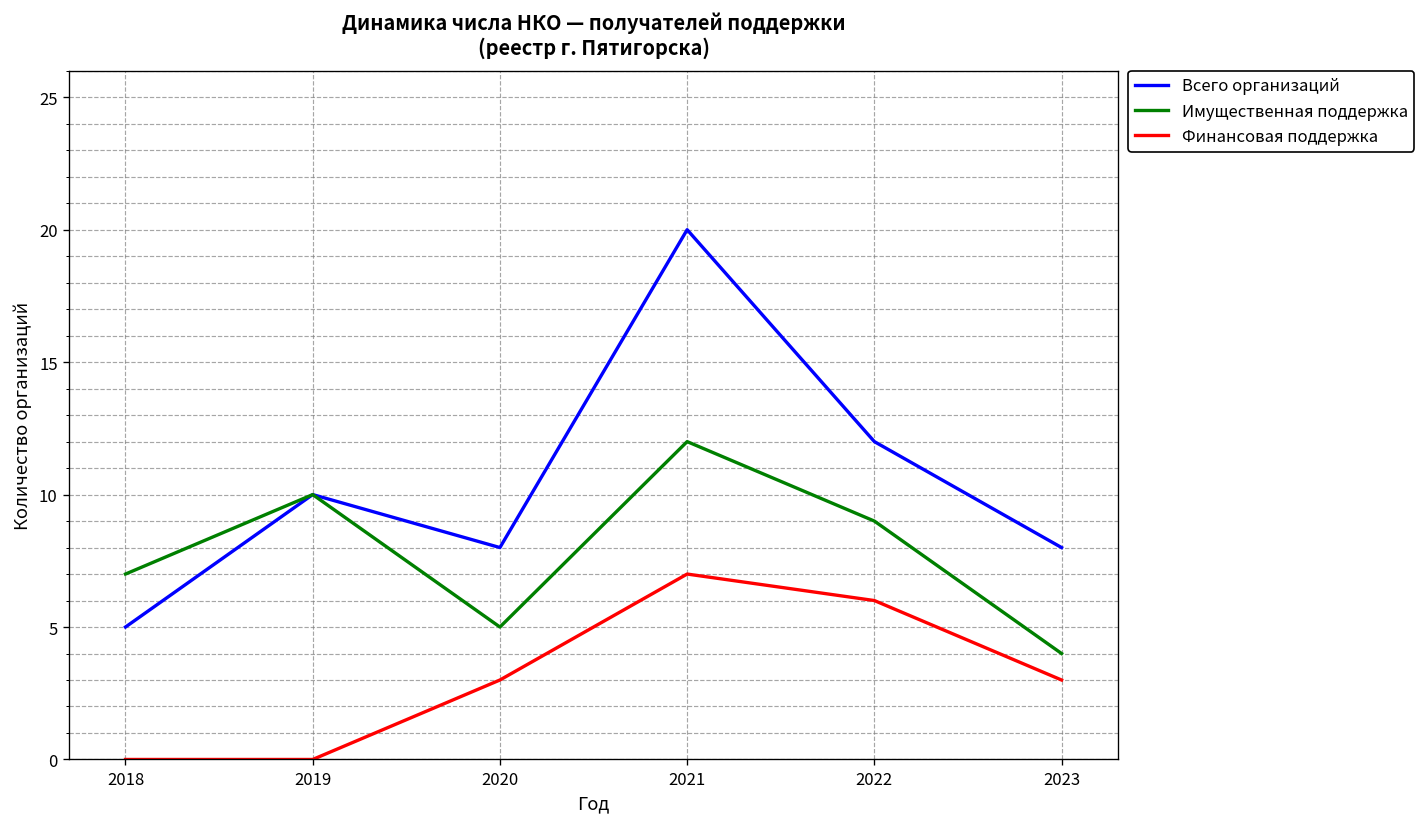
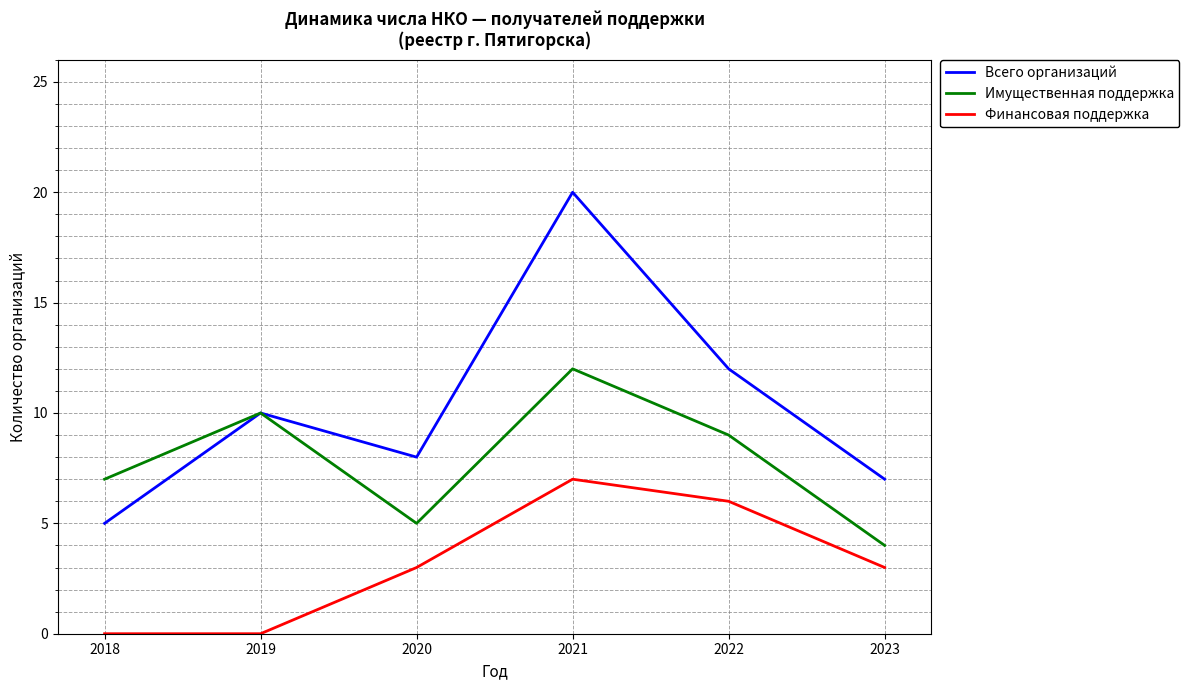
Всего организаций, 2023: 8 -> 7
